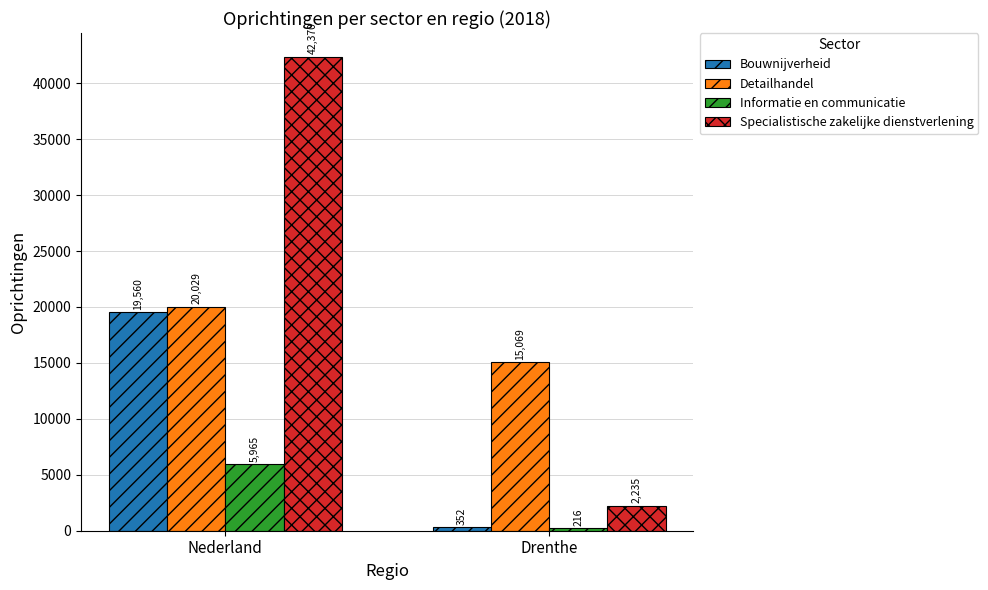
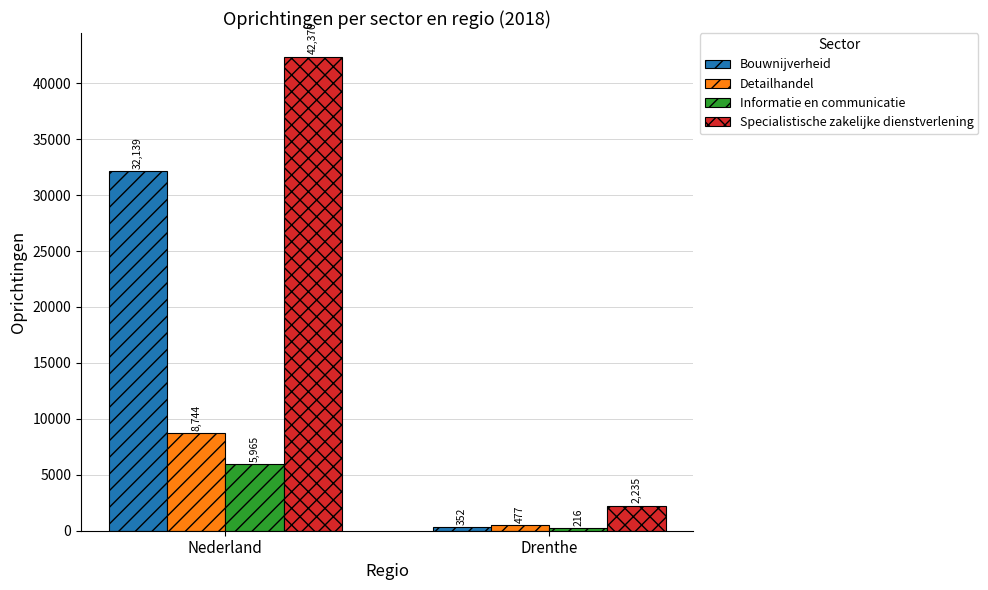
Bouwnijverheid, Nederland: 19,560 -> 32,139
Detailhandel, Nederland: 20,029 -> 8,744
Detailhandel, Drenthe: 15,069 -> 477
